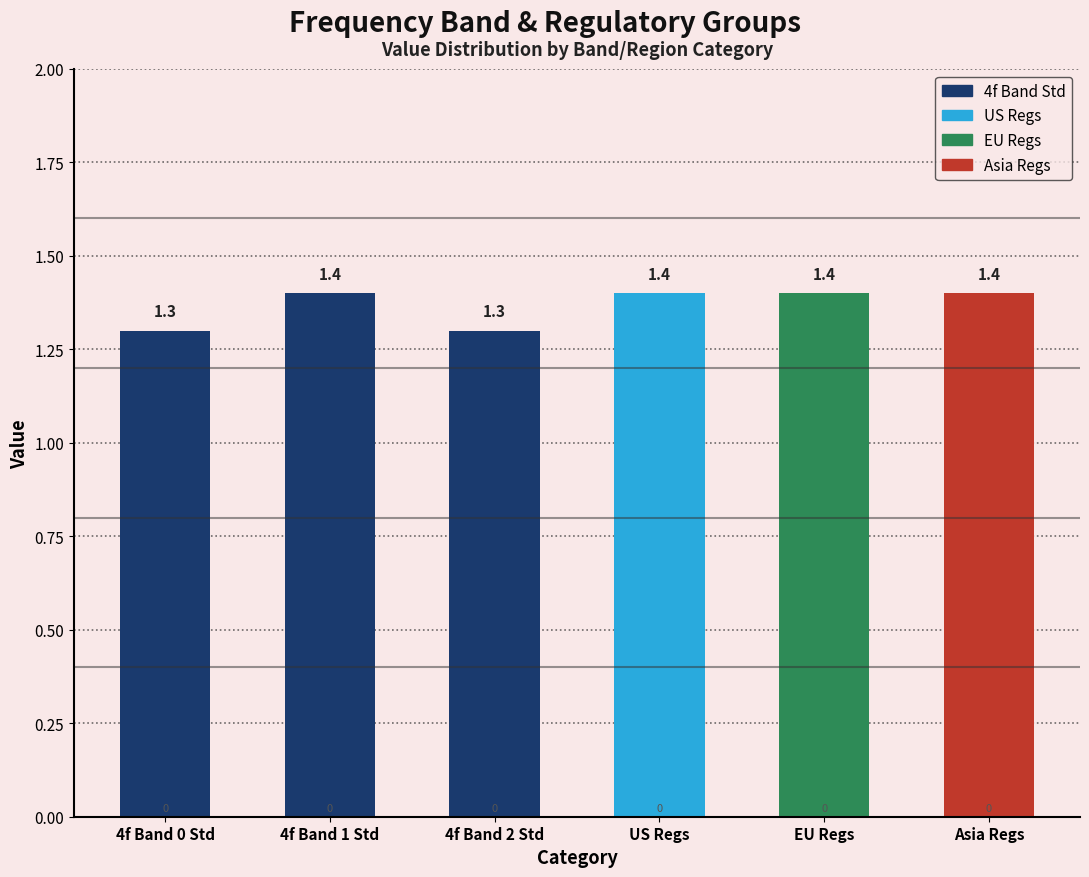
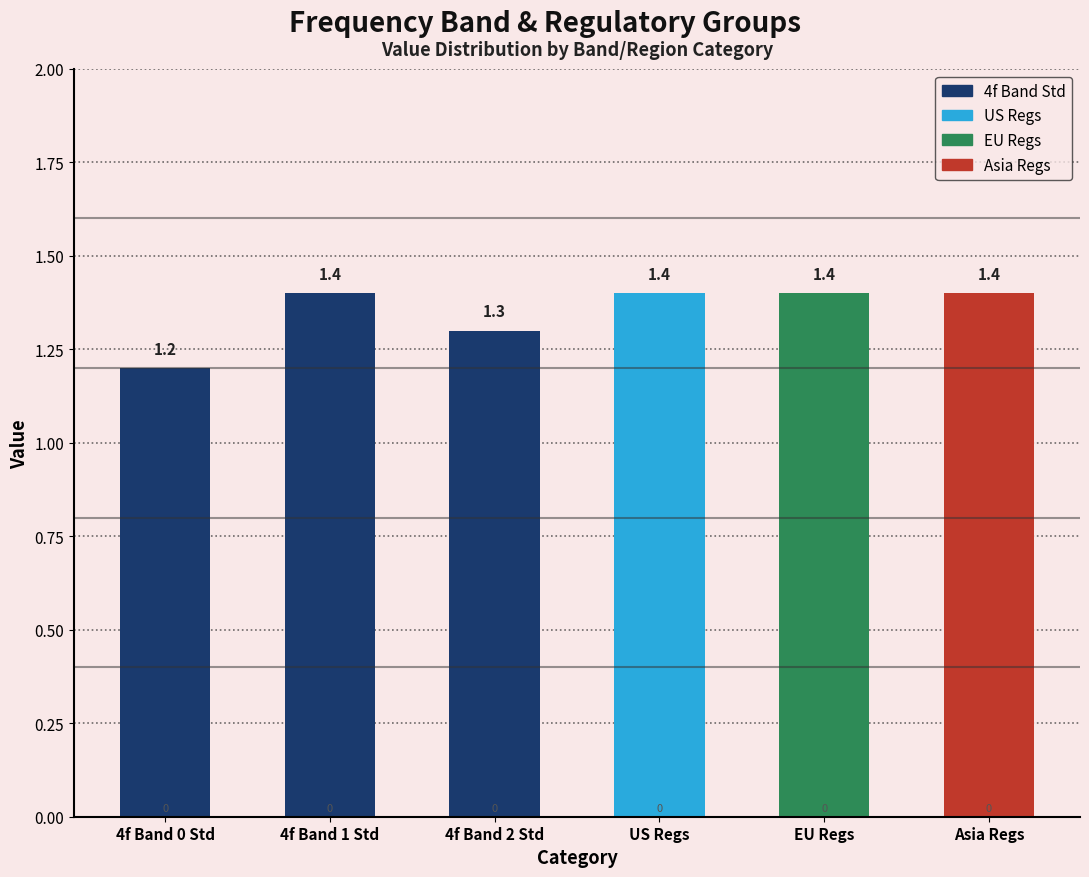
4f Band 0 Std: 1.3 -> 1.2
